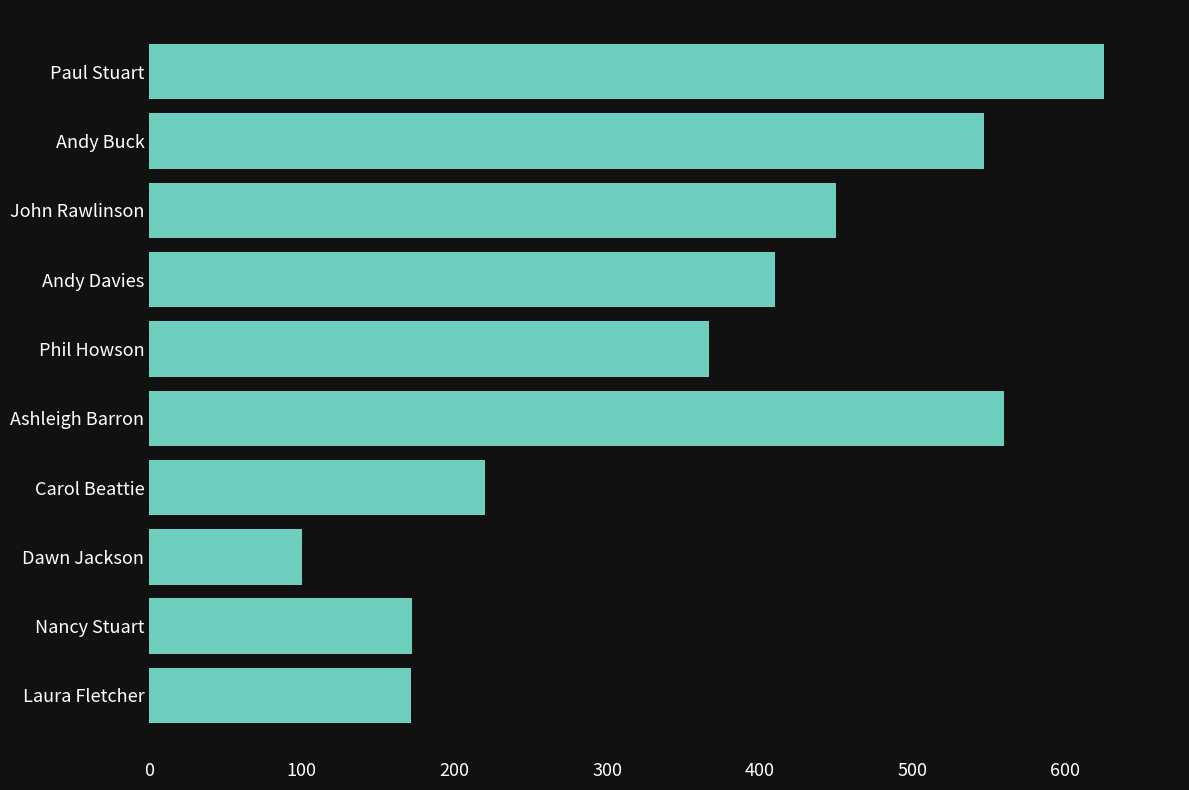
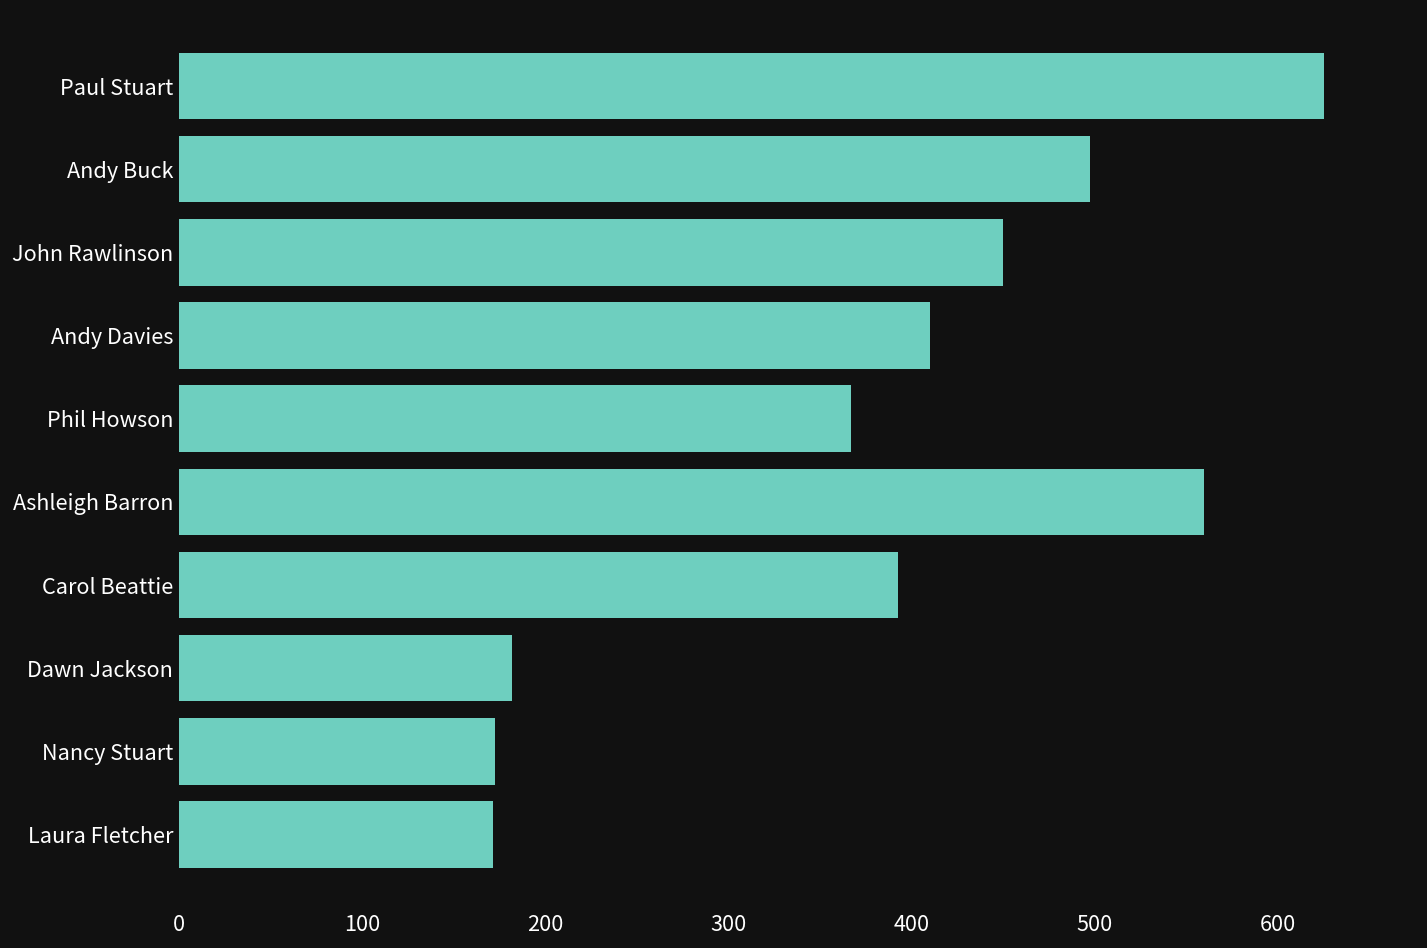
Andy Buck: 547 -> 497
Carol Beattie: 220 -> 392
Dawn Jackson: 100 -> 182
